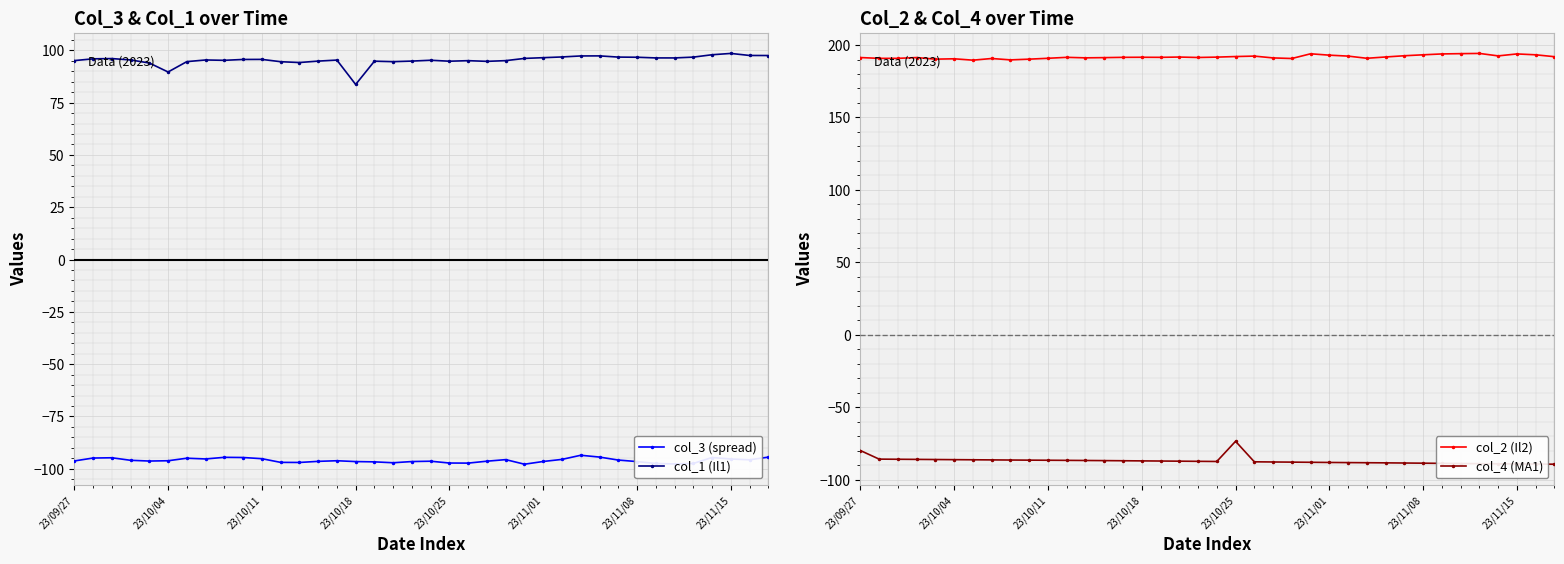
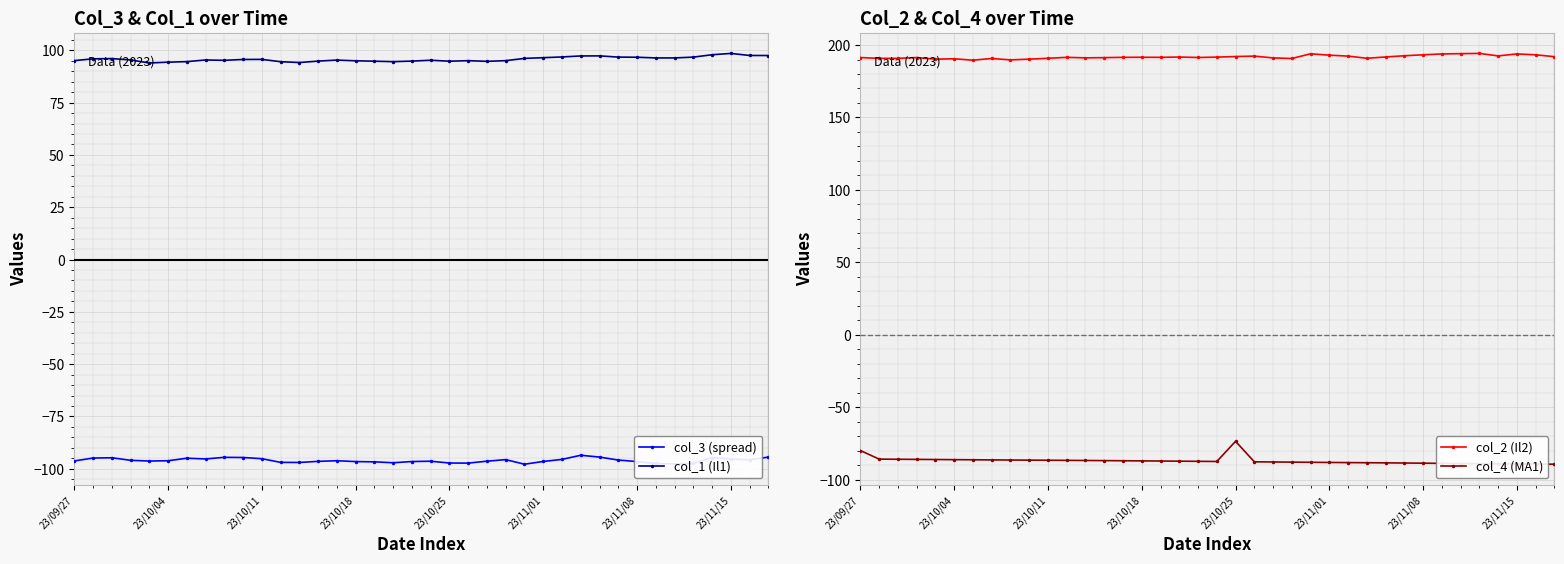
Col_3 & Col_1 over Time, col_1 (Il1), 23/10/04: 90 -> 94
Col_3 & Col_1 over Time, col_1 (Il1), 23/10/18: 84 -> 95
